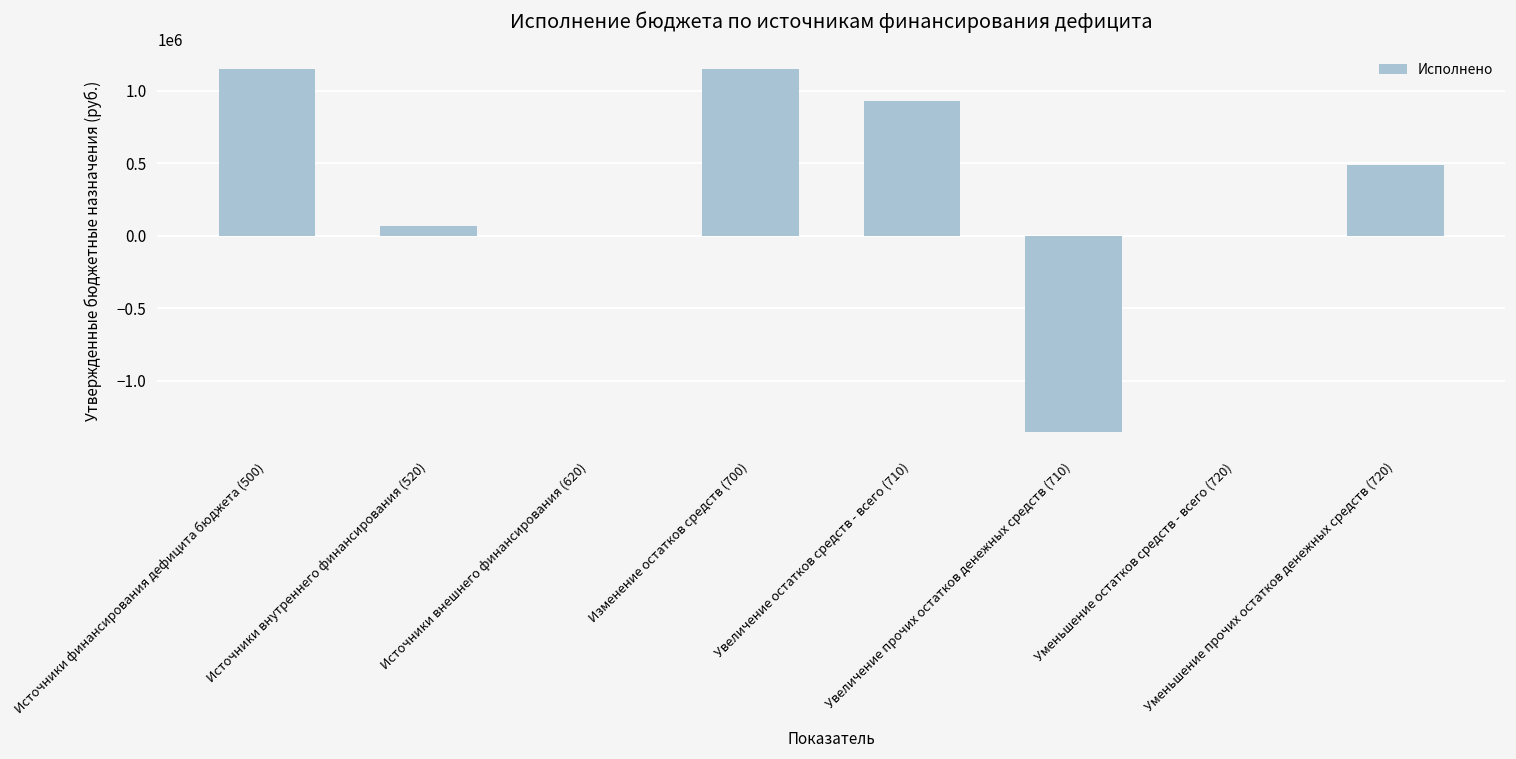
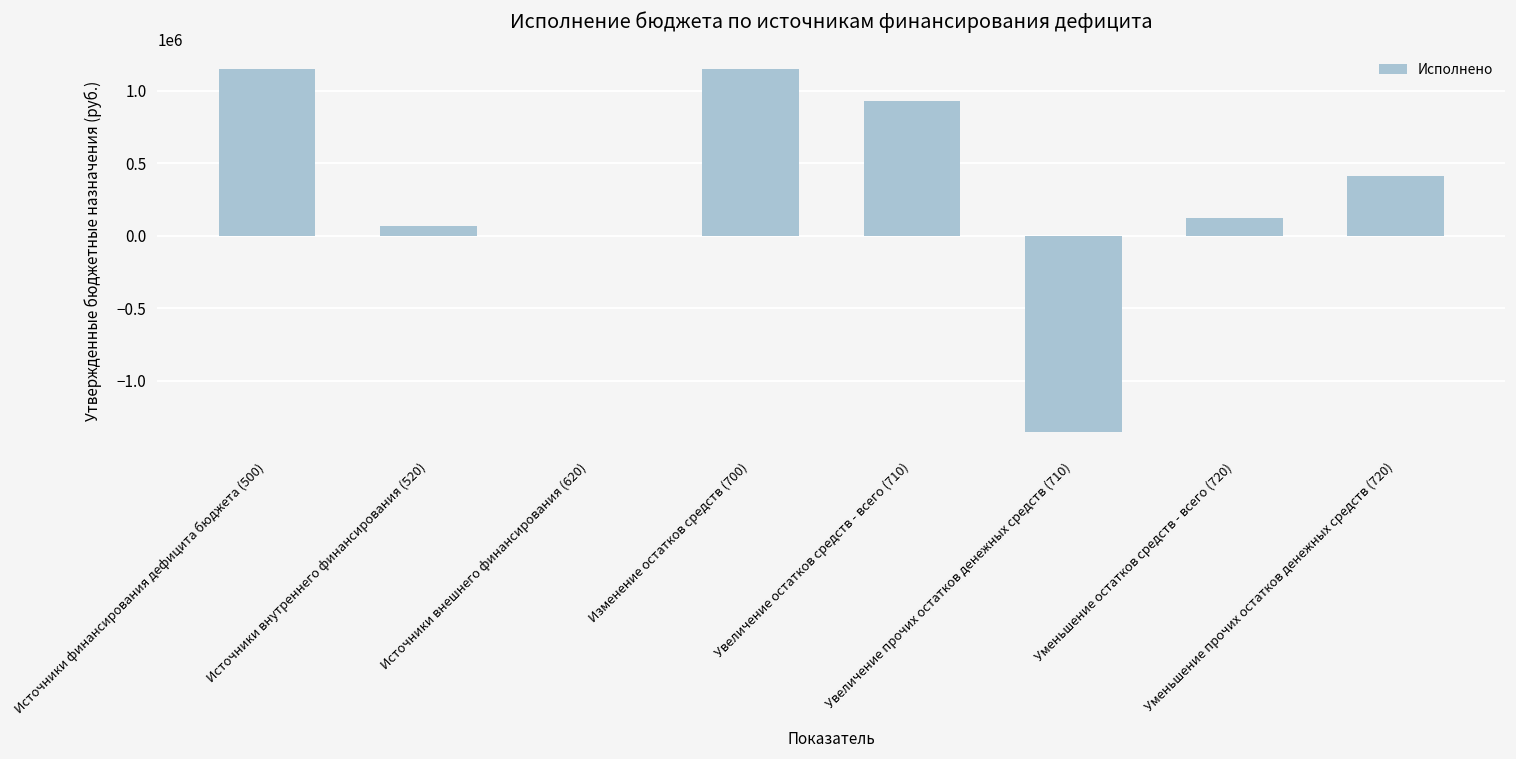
Уменьшение остатков средств - всего (720): 0 -> 130000
Уменьшение прочих остатков денежных средств (720): 490000 -> 420000
